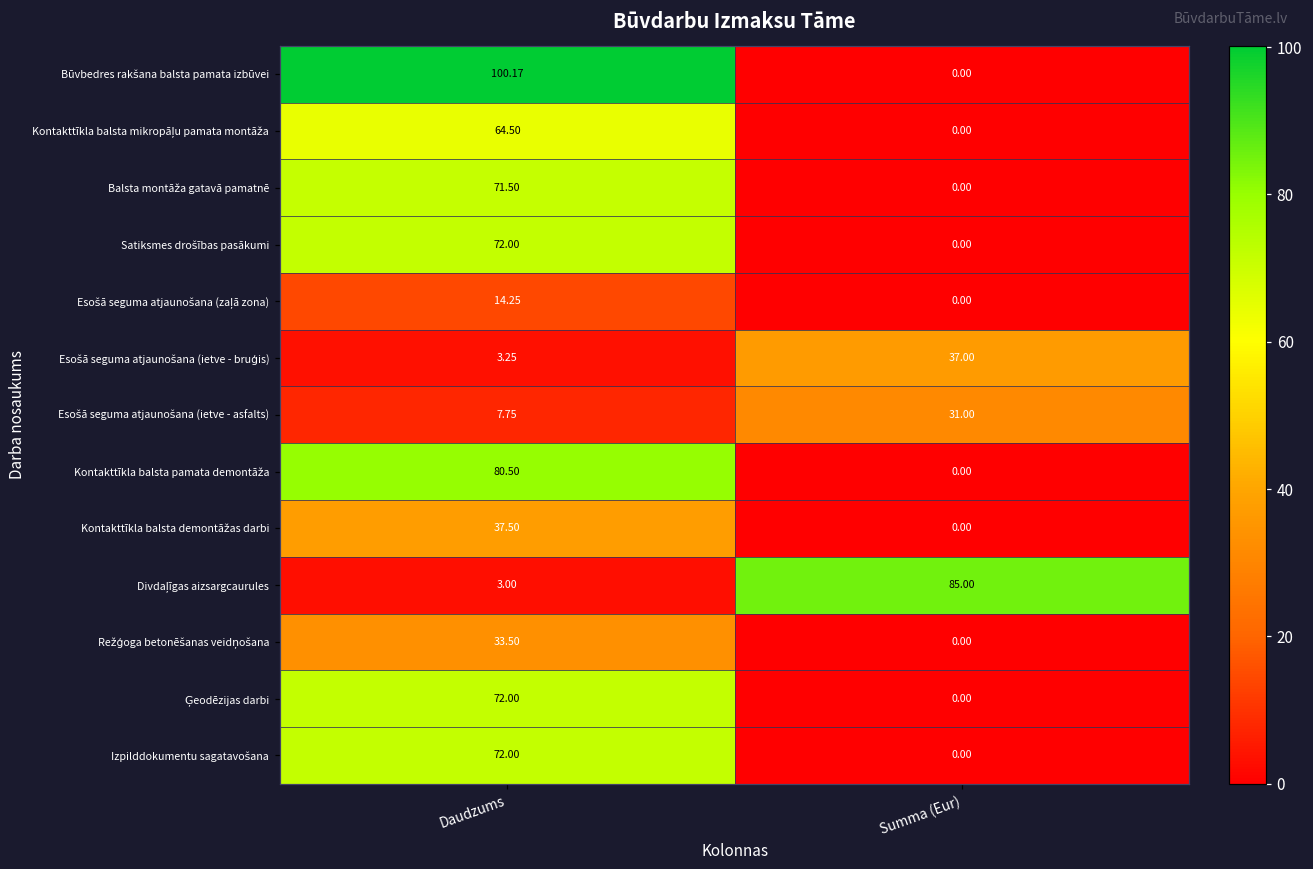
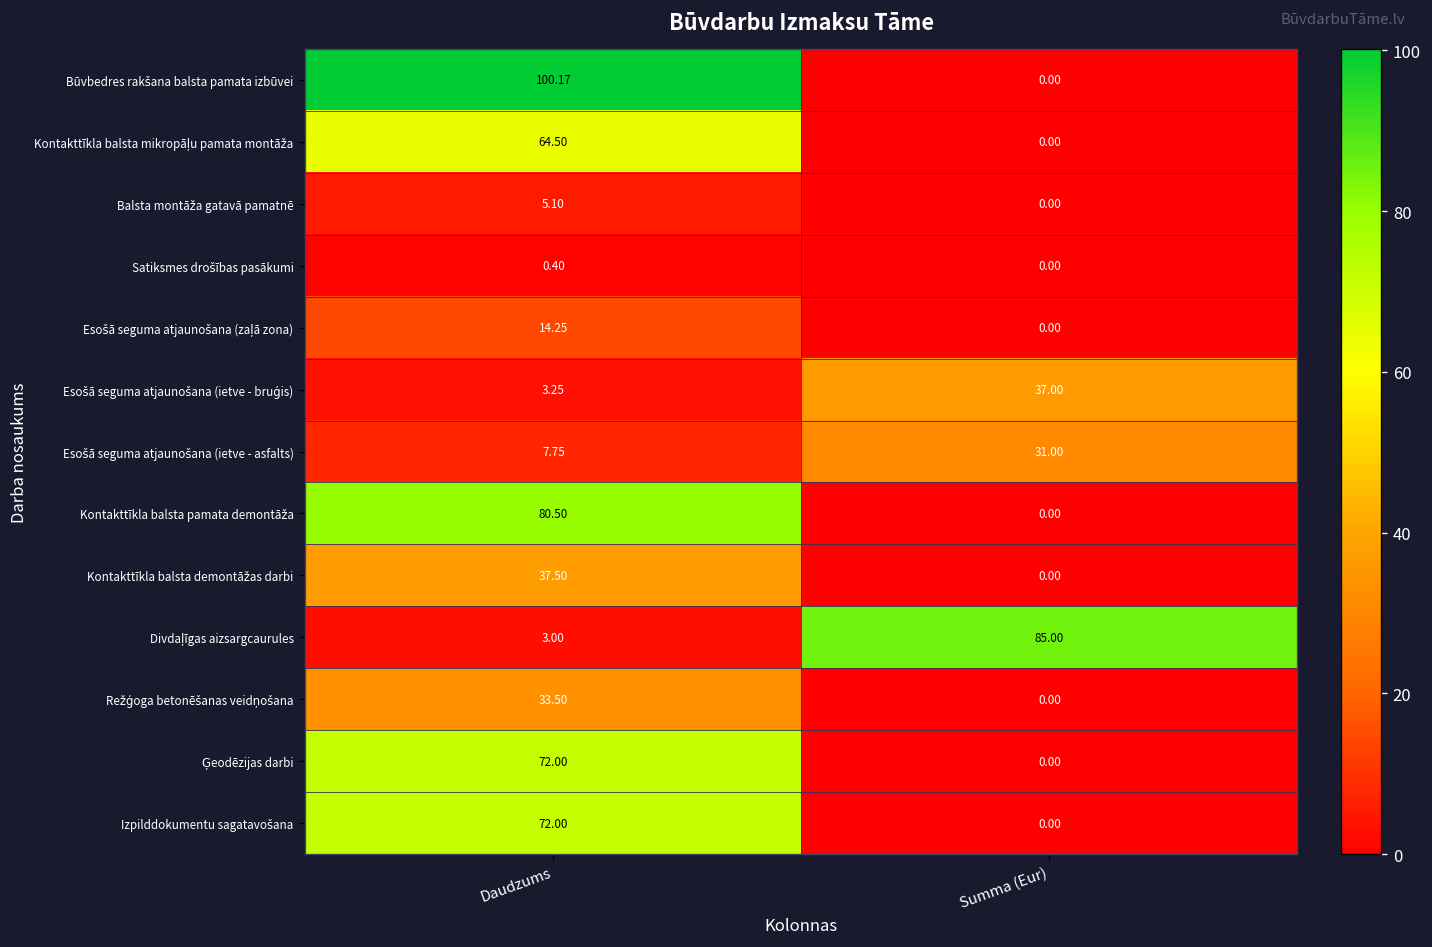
Balsta montāža gatavā pamatnē, Daudzums: 71.50 -> 5.10
Satiksmes drošības pasākumi, Daudzums: 72.00 -> 0.40
